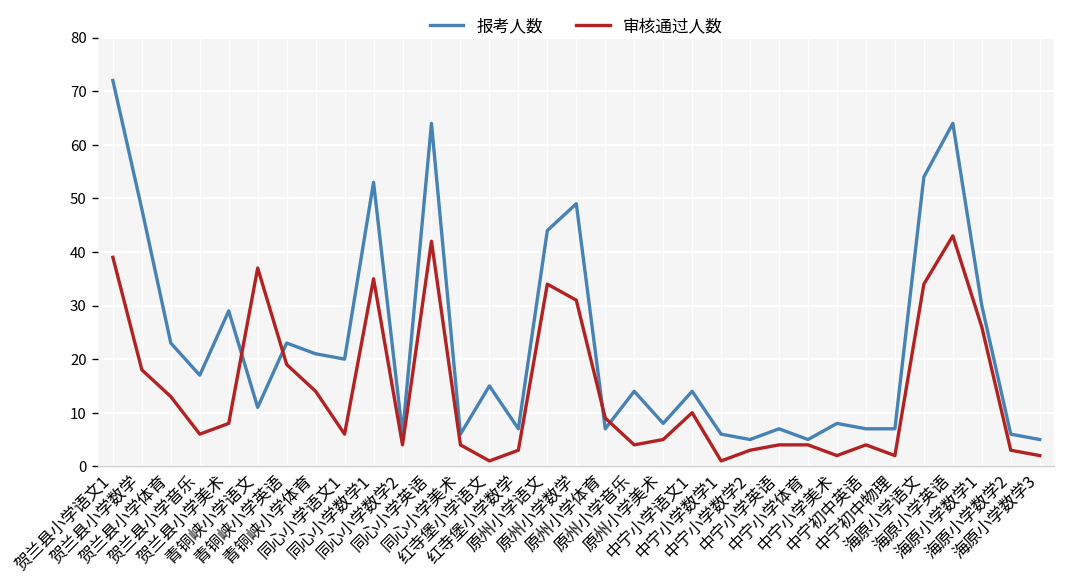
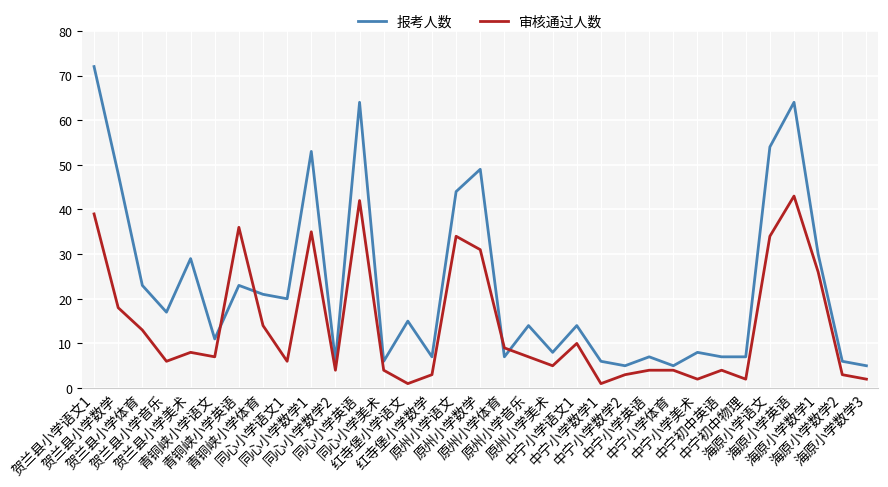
审核通过人数, 青铜峡小学语文: 37 -> 7
审核通过人数, 青铜峡小学英语: 19 -> 36
审核通过人数, 原州小学音乐: 4 -> 7
